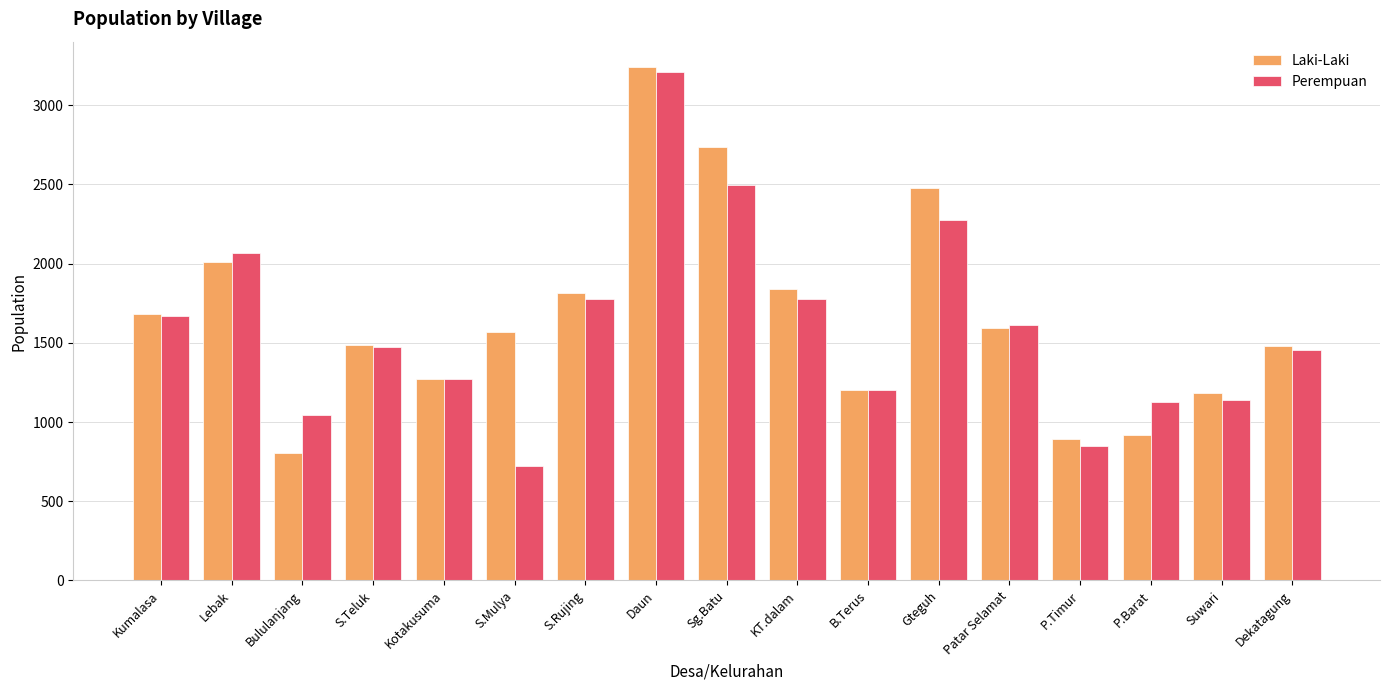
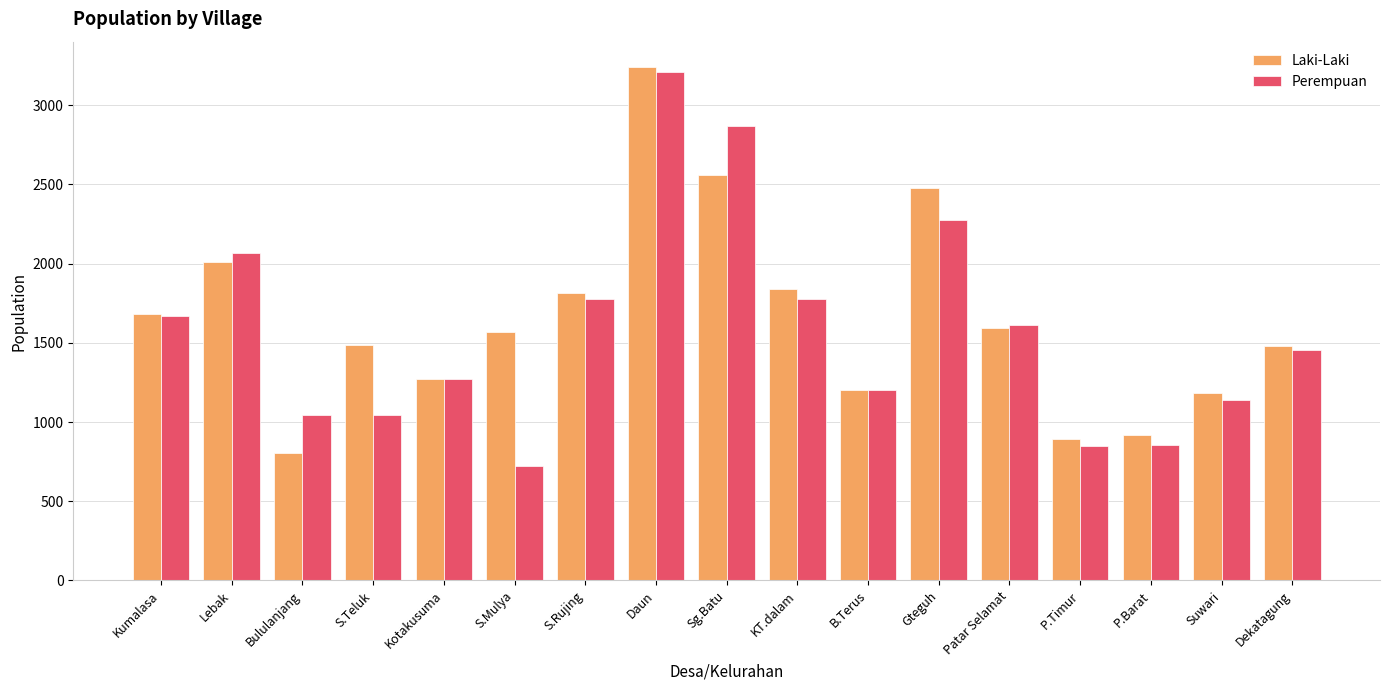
Perempuan, S.Teluk: 1470 -> 1040
Laki-Laki, Sg.Batu: 2740 -> 2560
Perempuan, Sg.Batu: 2500 -> 2870
Perempuan, P.Barat: 1130 -> 850
